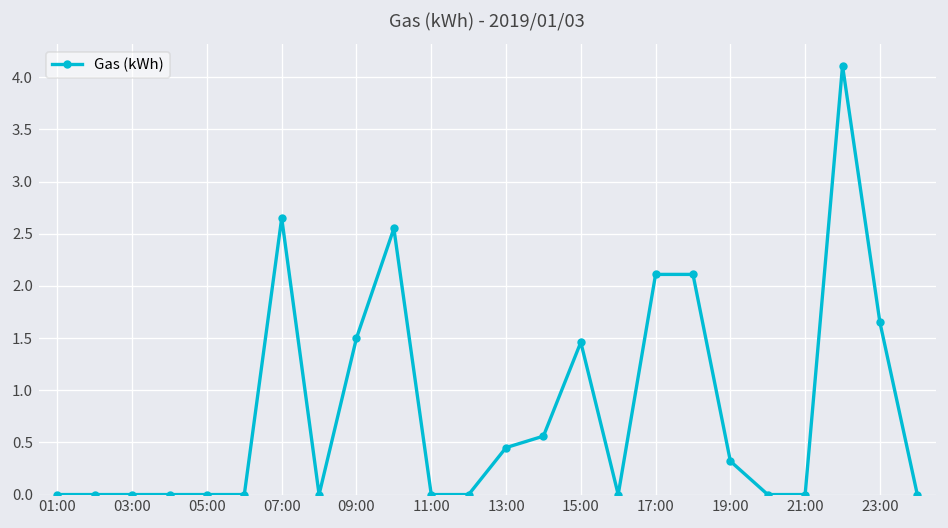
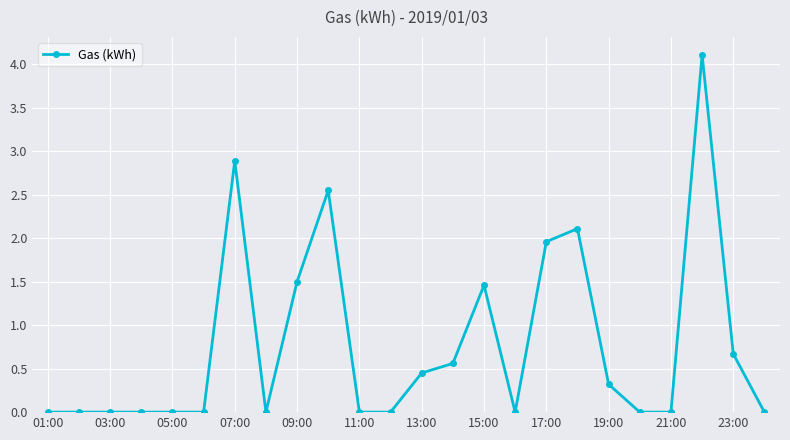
07:00: 2.7 -> 2.9
17:00: 2.1 -> 2.0
23:00: 1.7 -> 0.7
